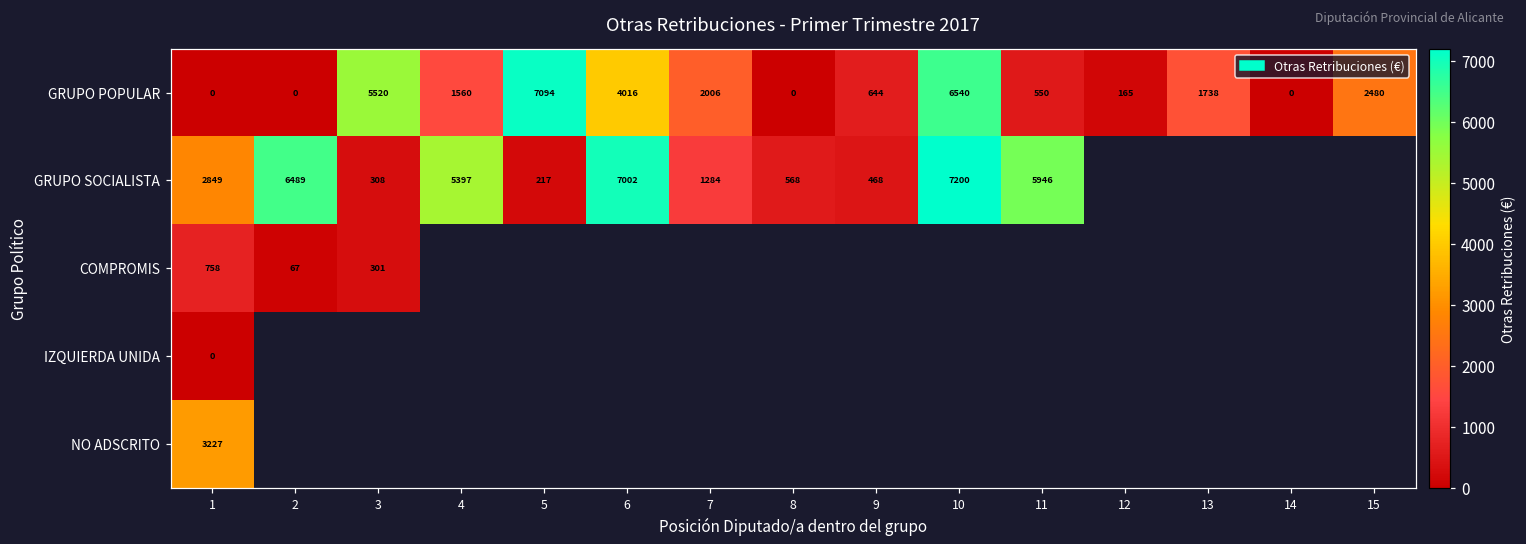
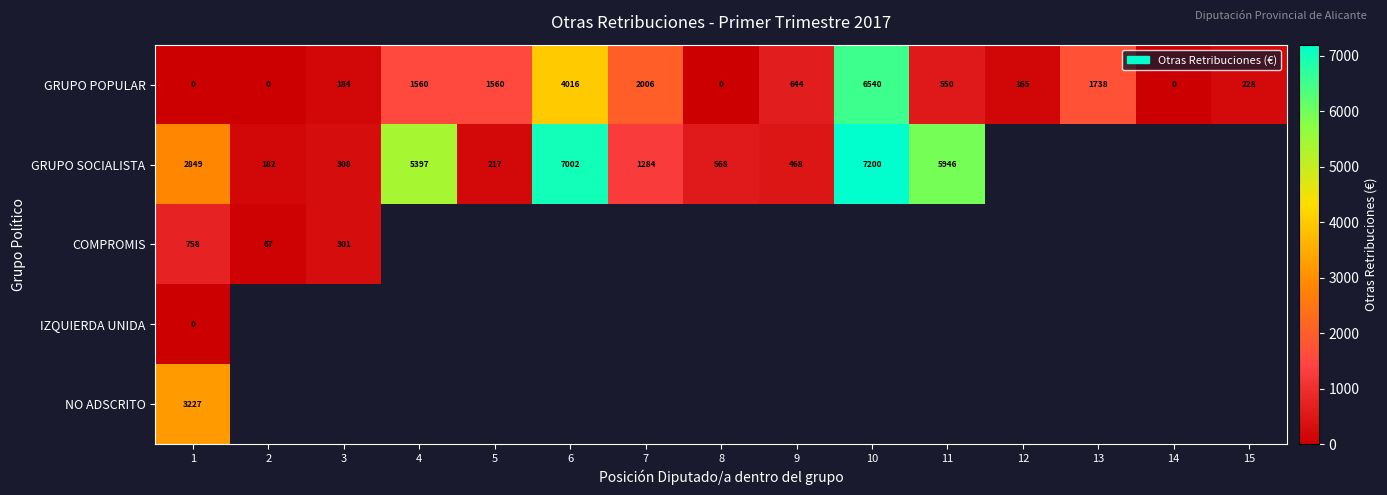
GRUPO POPULAR, 3: 5520 -> 184
GRUPO POPULAR, 5: 7094 -> 1560
GRUPO POPULAR, 15: 2480 -> 228
GRUPO SOCIALISTA, 2: 6489 -> 182
